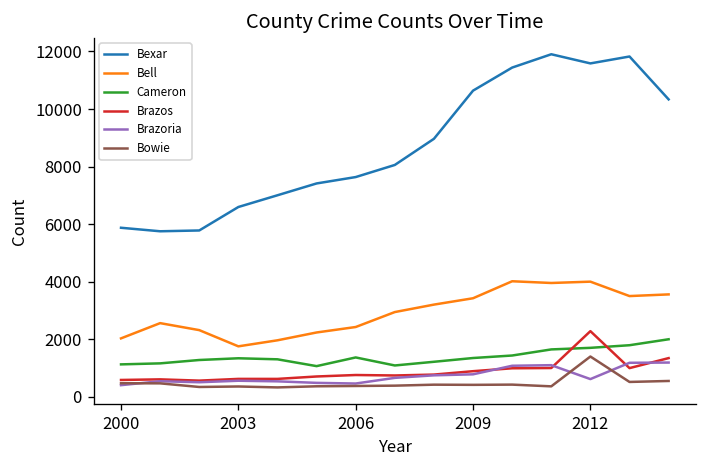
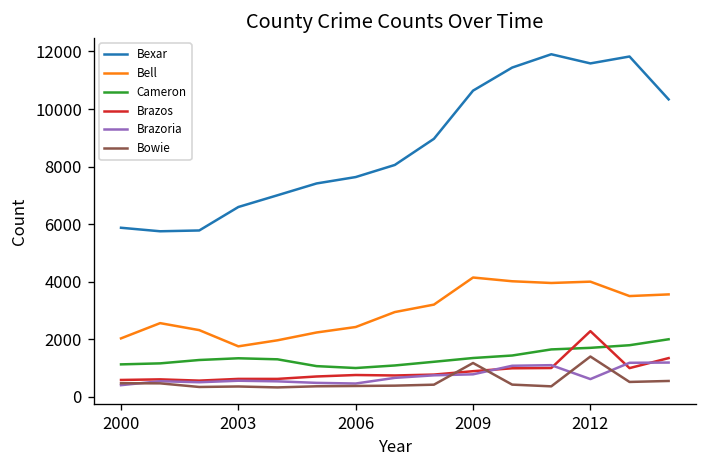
Cameron, 2006: 1400 -> 1000
Bell, 2009: 3400 -> 4100
Bowie, 2009: 400 -> 1200
